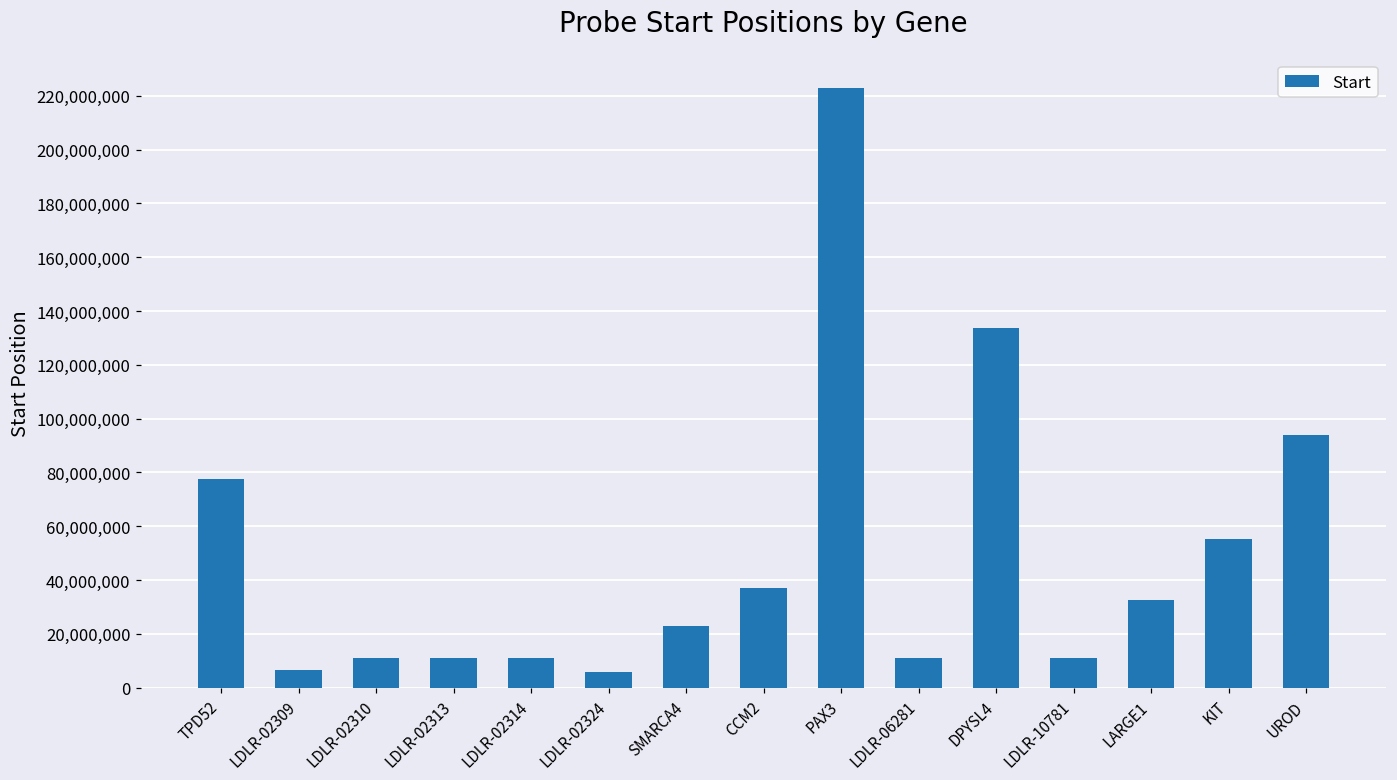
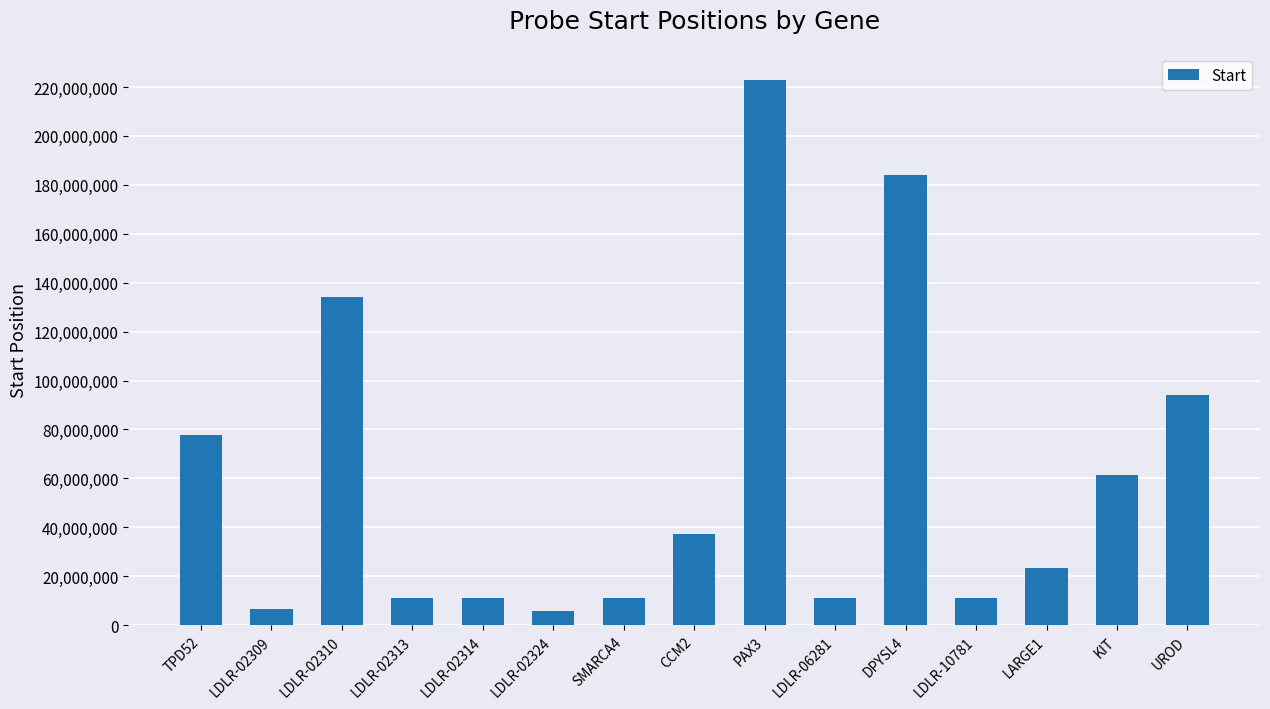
LDLR-02310: 11,000,000 -> 134,000,000
SMARCA4: 23,000,000 -> 11,000,000
DPYSL4: 134,000,000 -> 184,000,000
LARGE1: 32,000,000 -> 23,000,000
KIT: 55,000,000 -> 61,000,000
